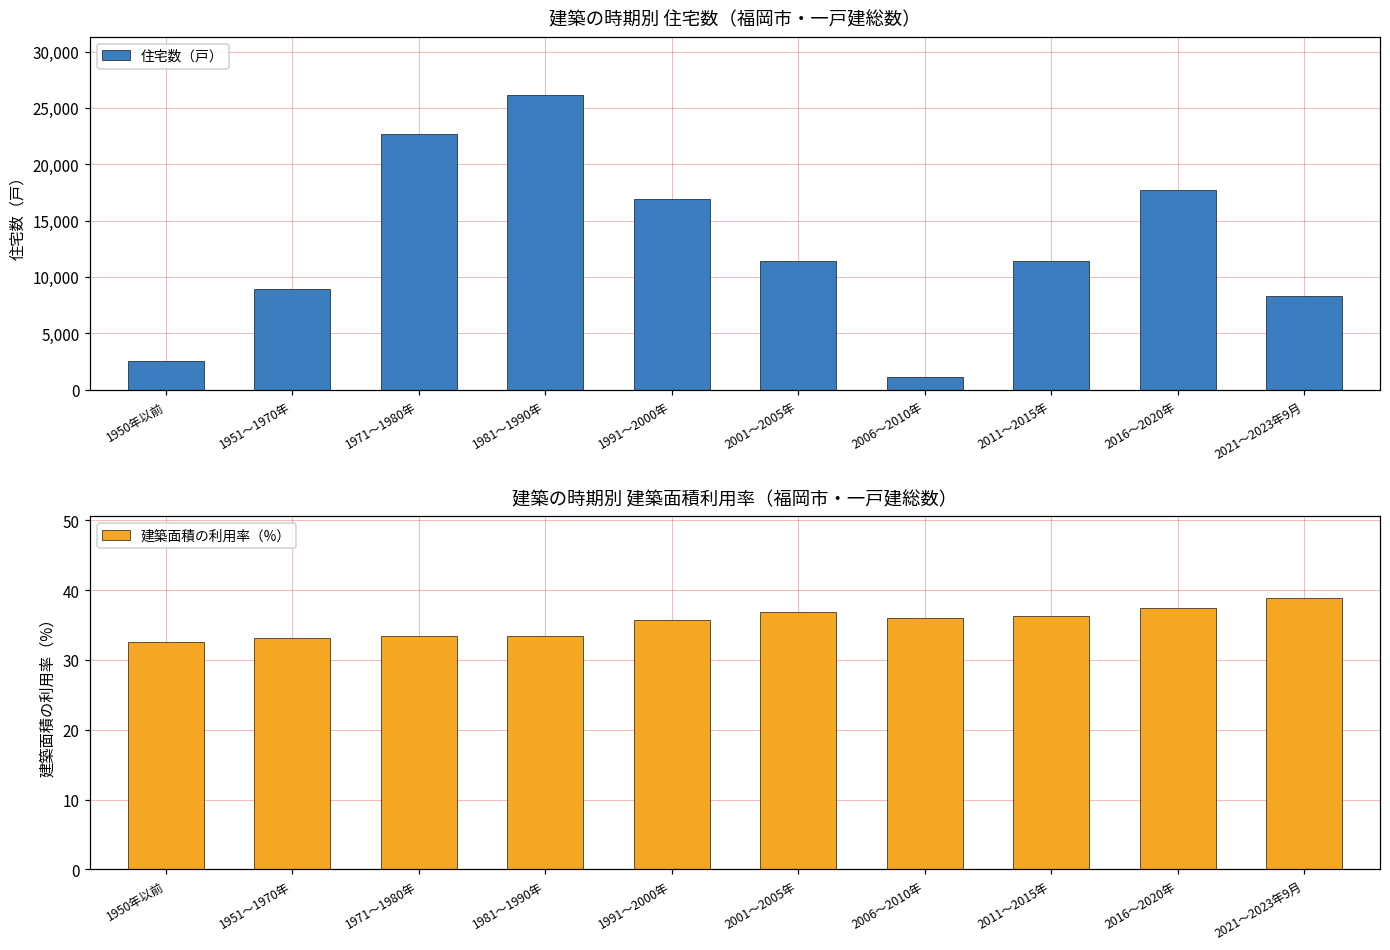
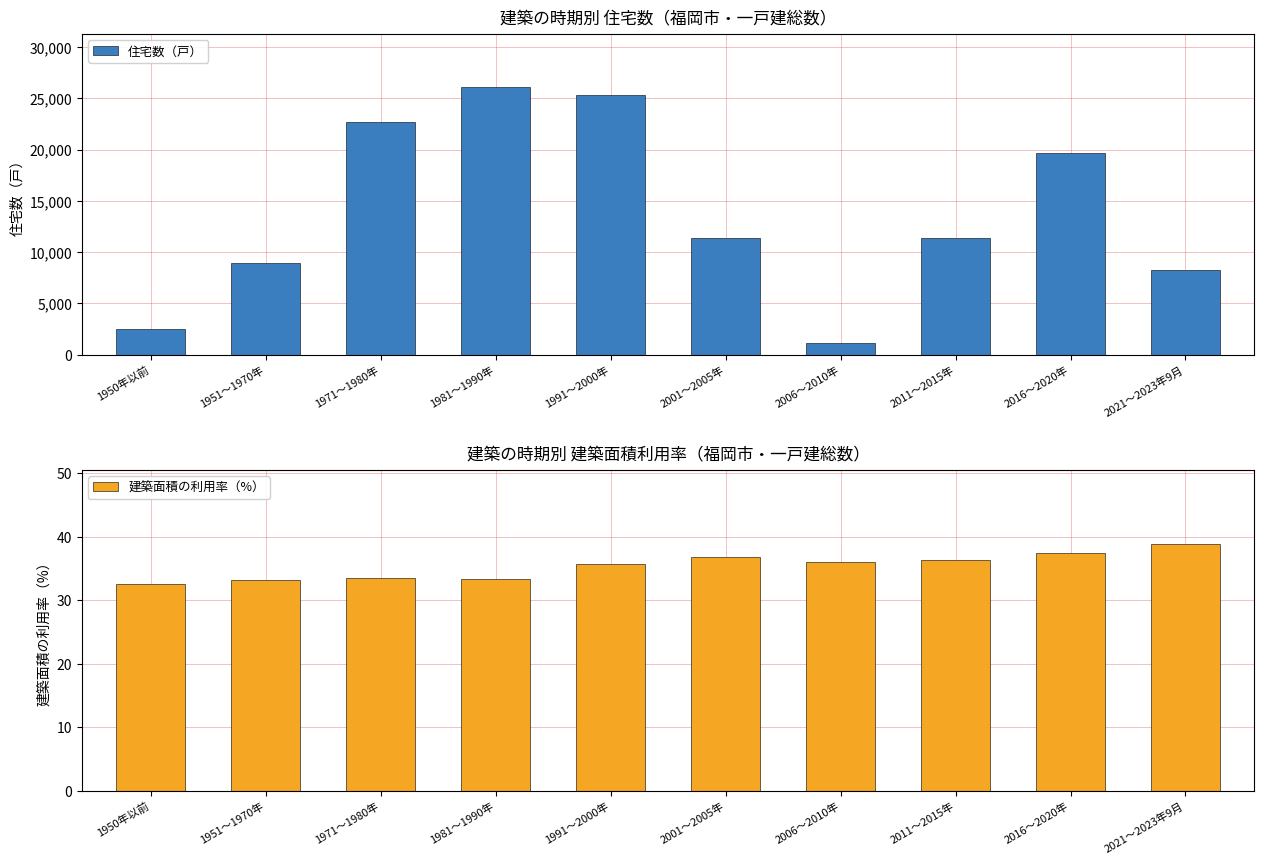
建築の時期別 住宅数（福岡市・一戸建総数）, 1991～2000年: 16,900 -> 25,300
建築の時期別 住宅数（福岡市・一戸建総数）, 2016～2020年: 17,700 -> 19,700
